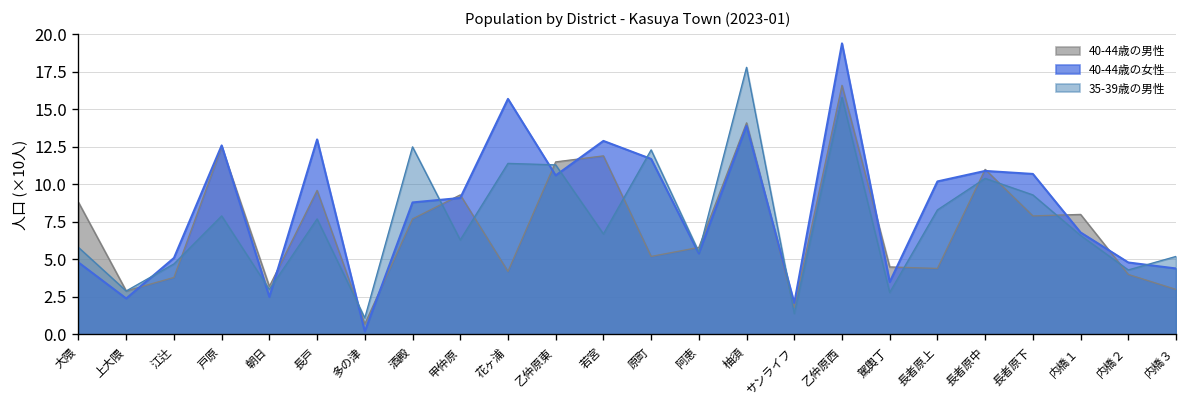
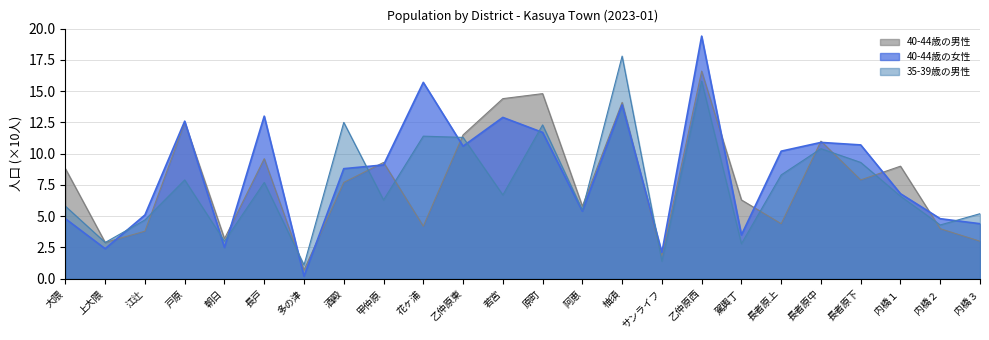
40-44歳の男性, 若宮: 11.9 -> 14.4
40-44歳の男性, 原町: 5.2 -> 14.8
40-44歳の男性, 駕輿丁: 4.5 -> 6.3
40-44歳の男性, 内橋１: 8.0 -> 9.0
